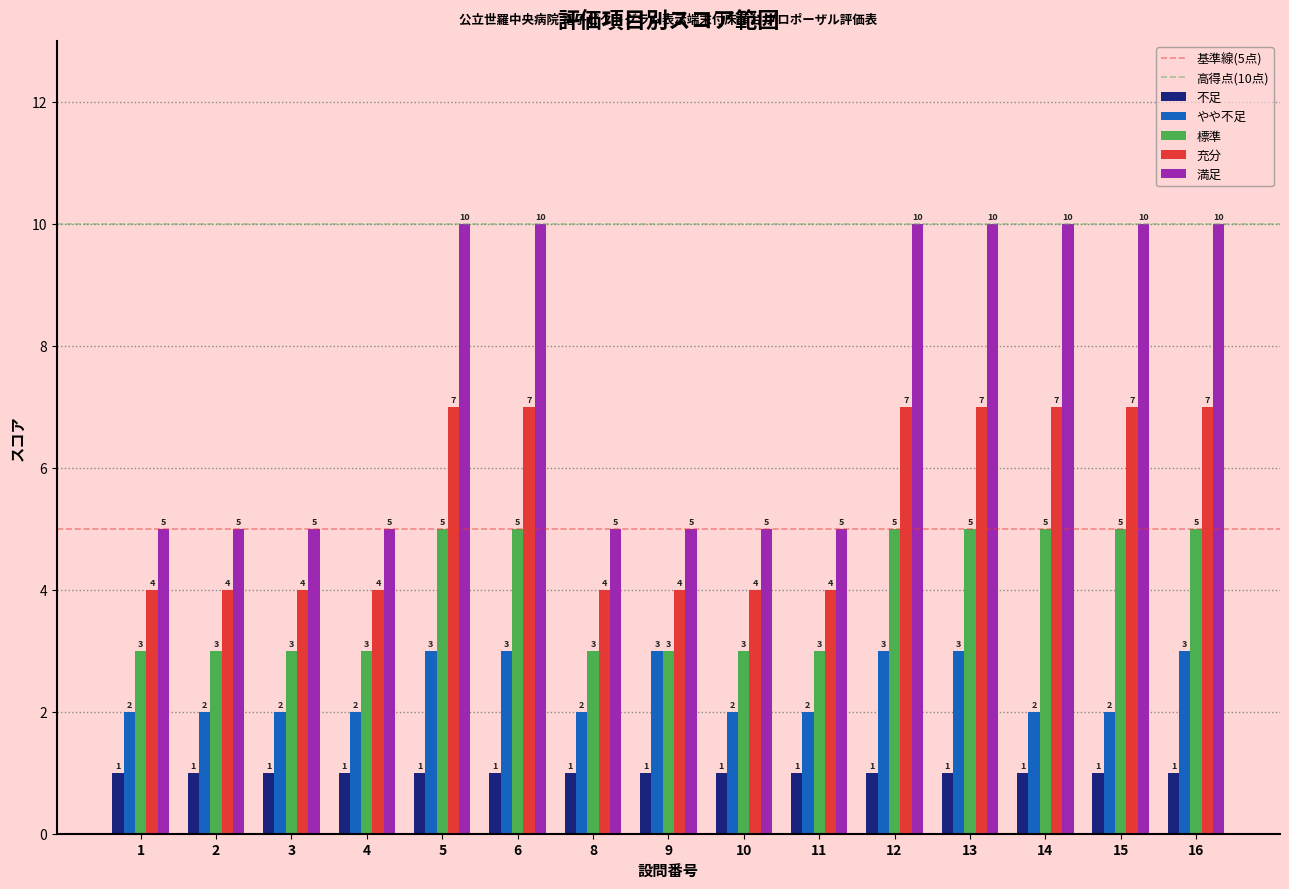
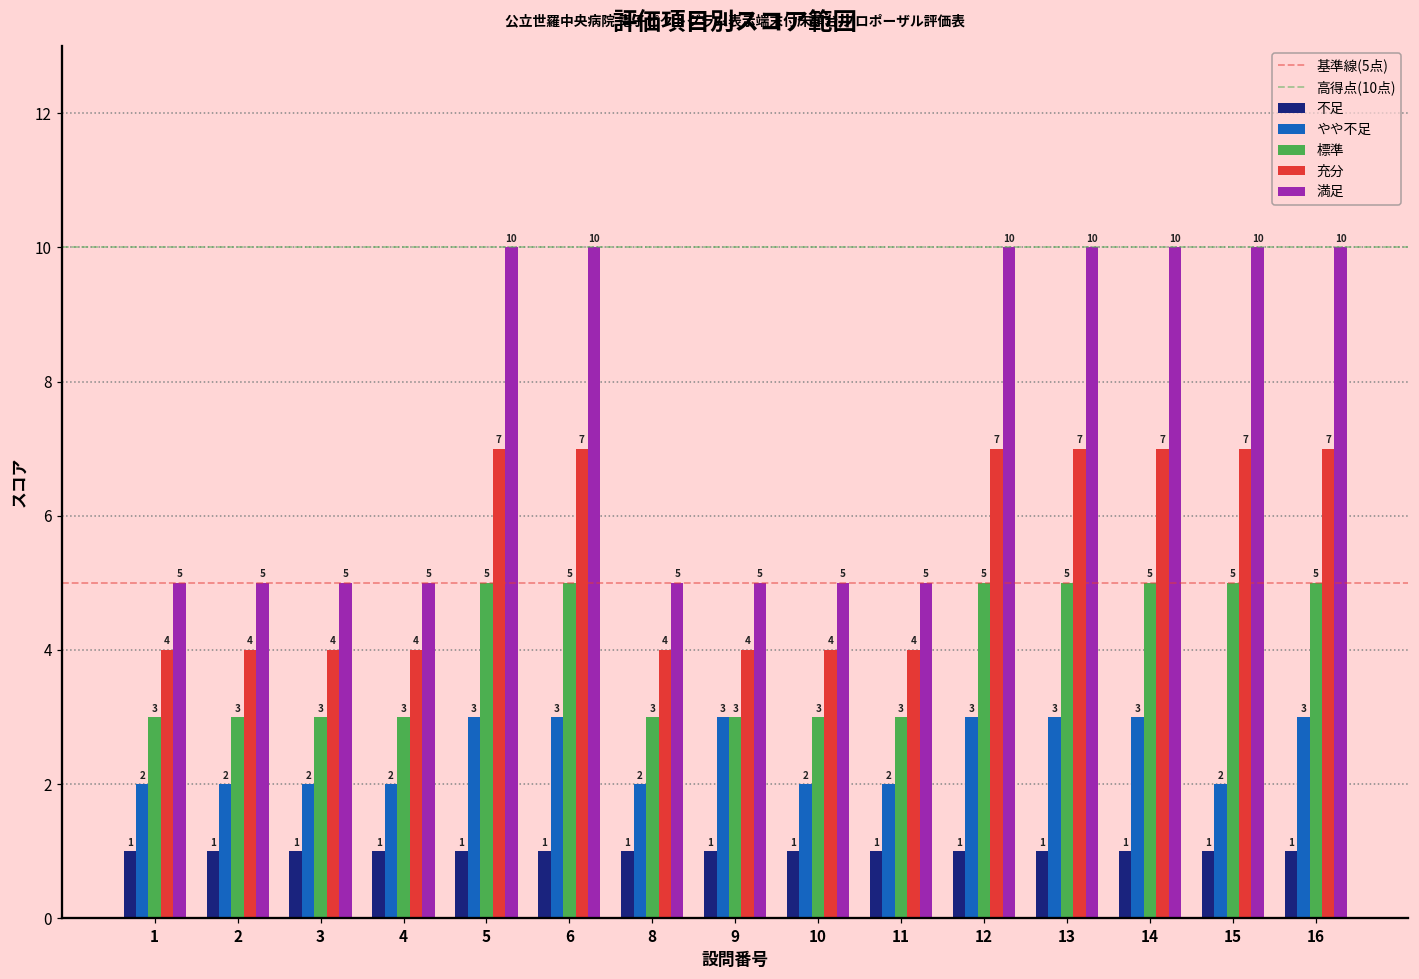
やや不足, 14: 2 -> 3
